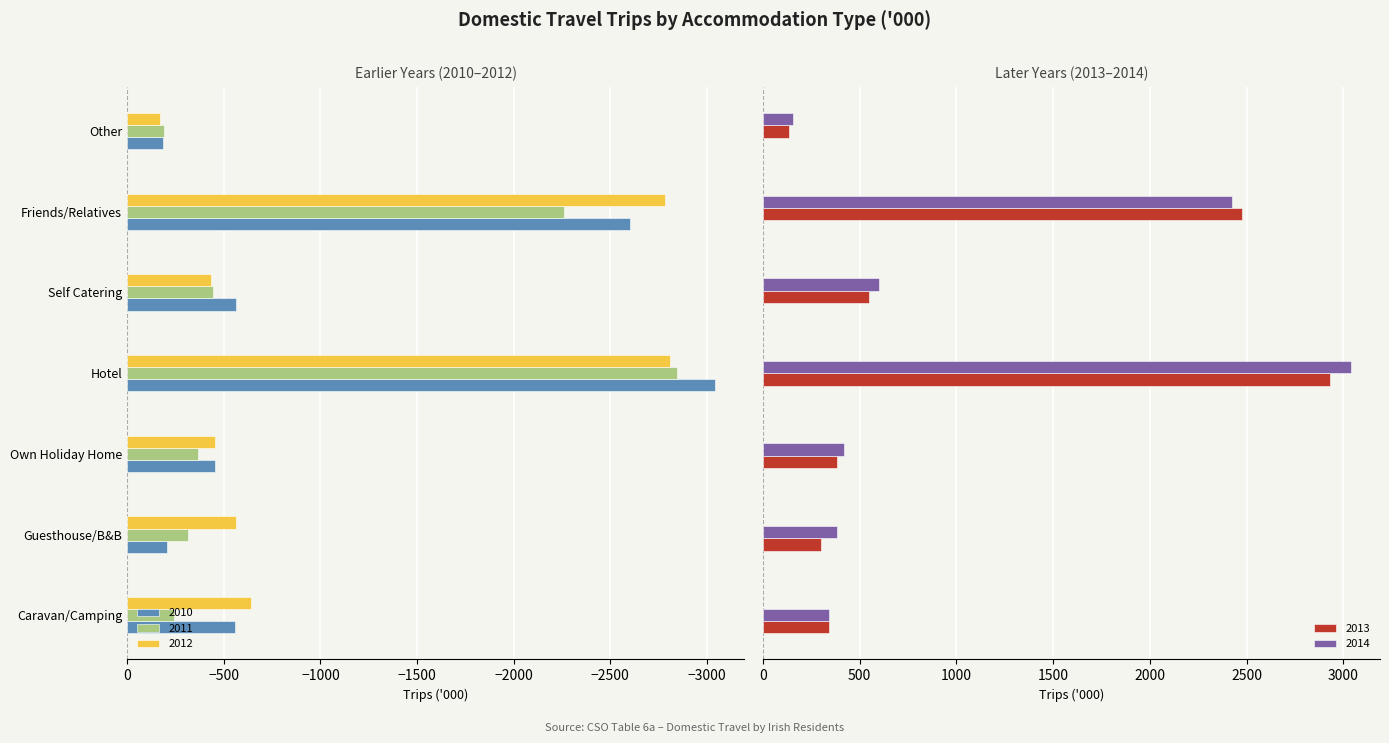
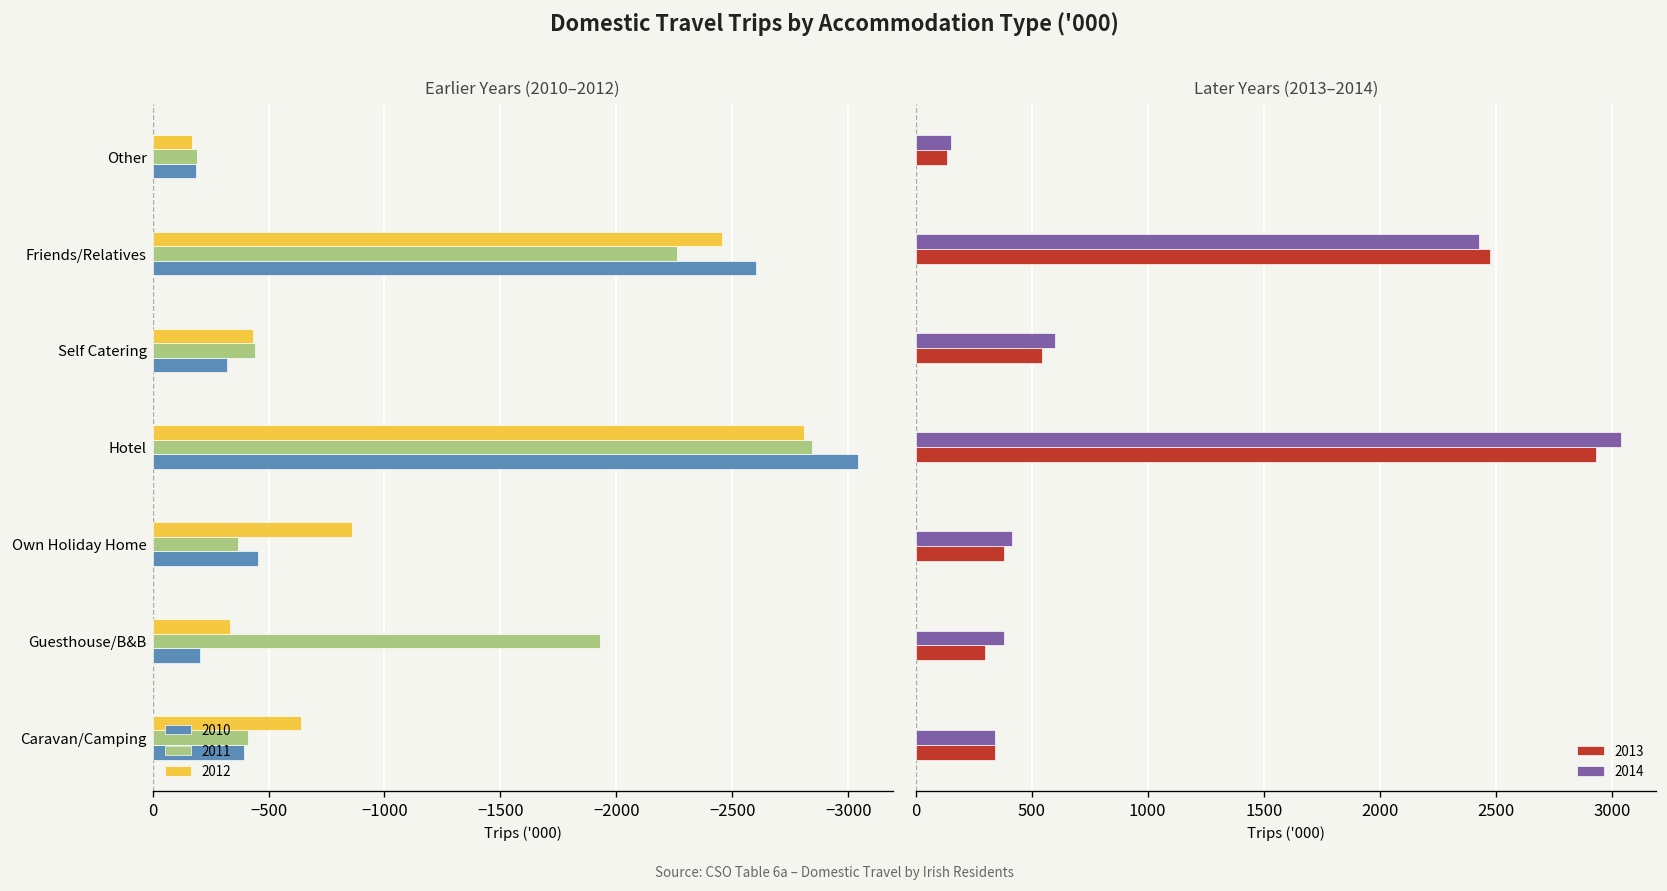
Earlier Years (2010–2012), 2012, Friends/Relatives: -2780 -> -2460
Earlier Years (2010–2012), 2010, Self Catering: -560 -> -320
Earlier Years (2010–2012), 2012, Own Holiday Home: -460 -> -860
Earlier Years (2010–2012), 2012, Guesthouse/B&B: -570 -> -330
Earlier Years (2010–2012), 2011, Guesthouse/B&B: -320 -> -1930
Earlier Years (2010–2012), 2011, Caravan/Camping: -240 -> -410
Earlier Years (2010–2012), 2010, Caravan/Camping: -560 -> -400
